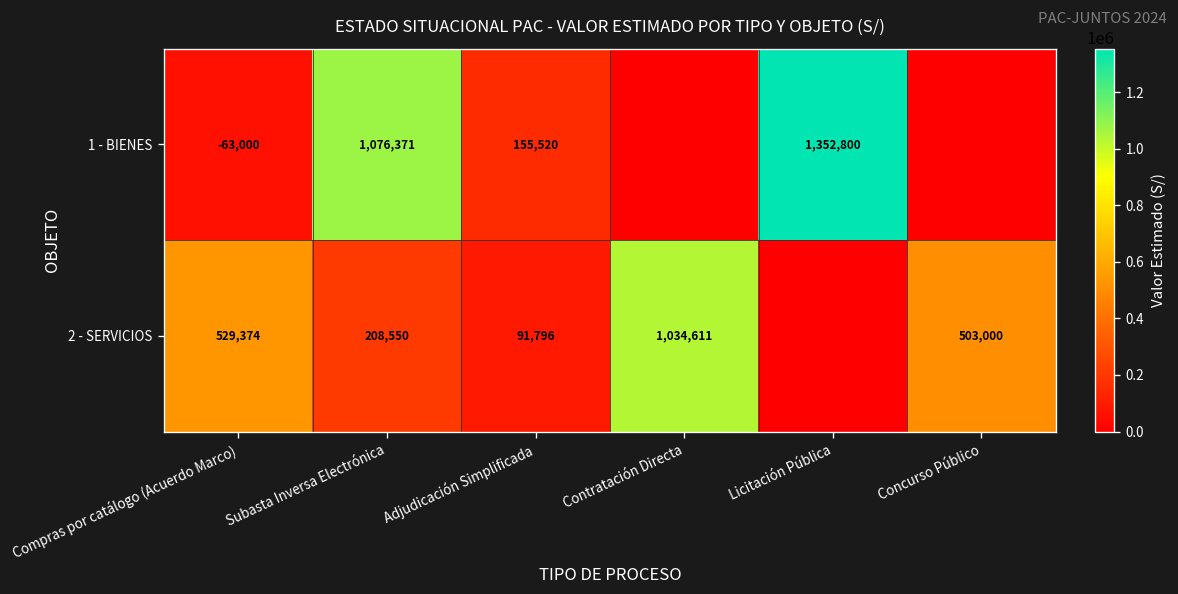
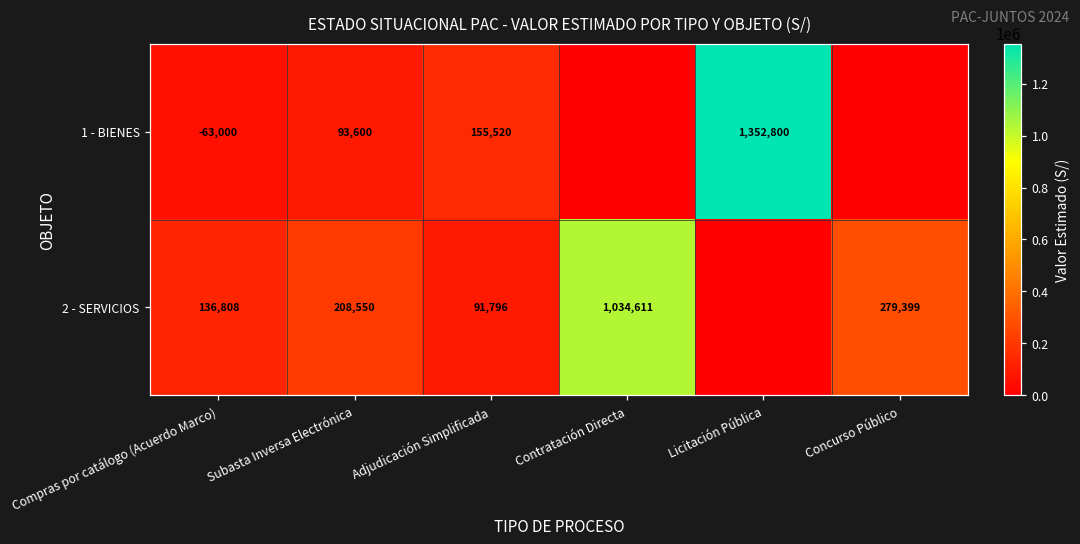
1 - BIENES, Subasta Inversa Electrónica: 1,076,371 -> 93,600
2 - SERVICIOS, Compras por catálogo (Acuerdo Marco): 529,374 -> 136,808
2 - SERVICIOS, Concurso Público: 503,000 -> 279,399
